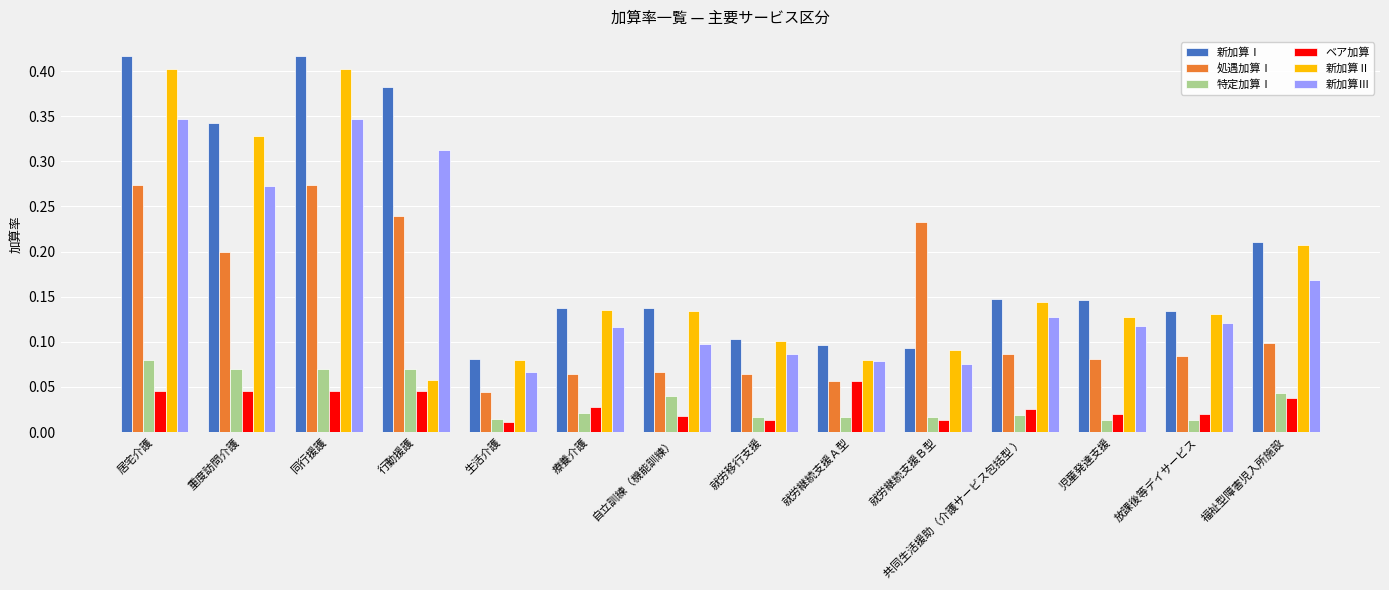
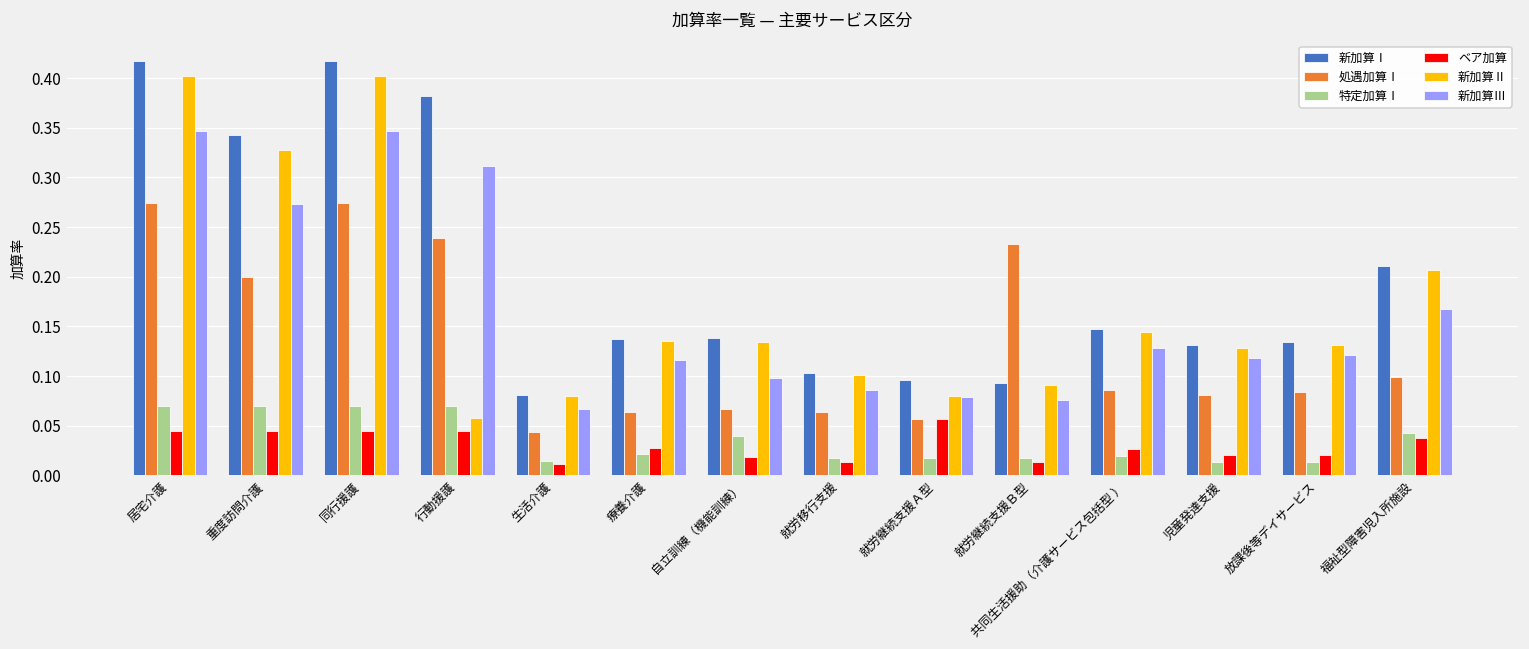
特定加算Ⅰ, 居宅介護: 0.08 -> 0.07
新加算Ⅰ, 児童発達支援: 0.15 -> 0.13
